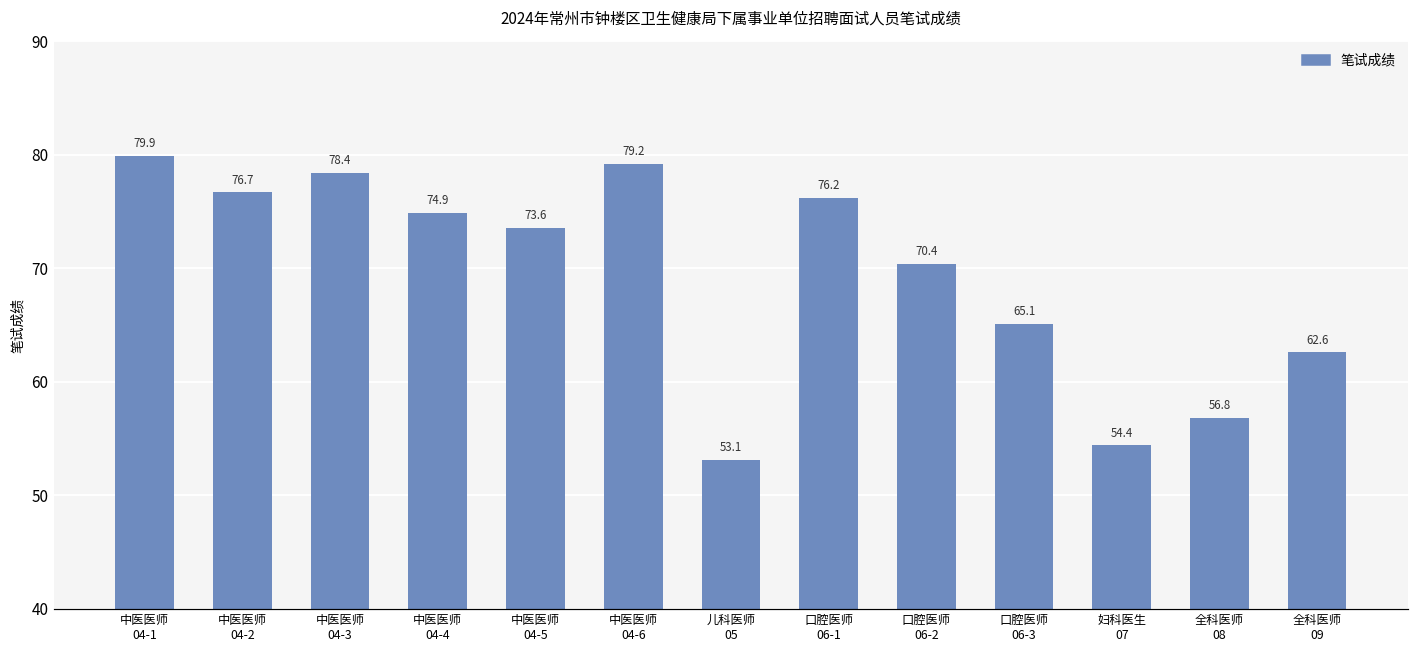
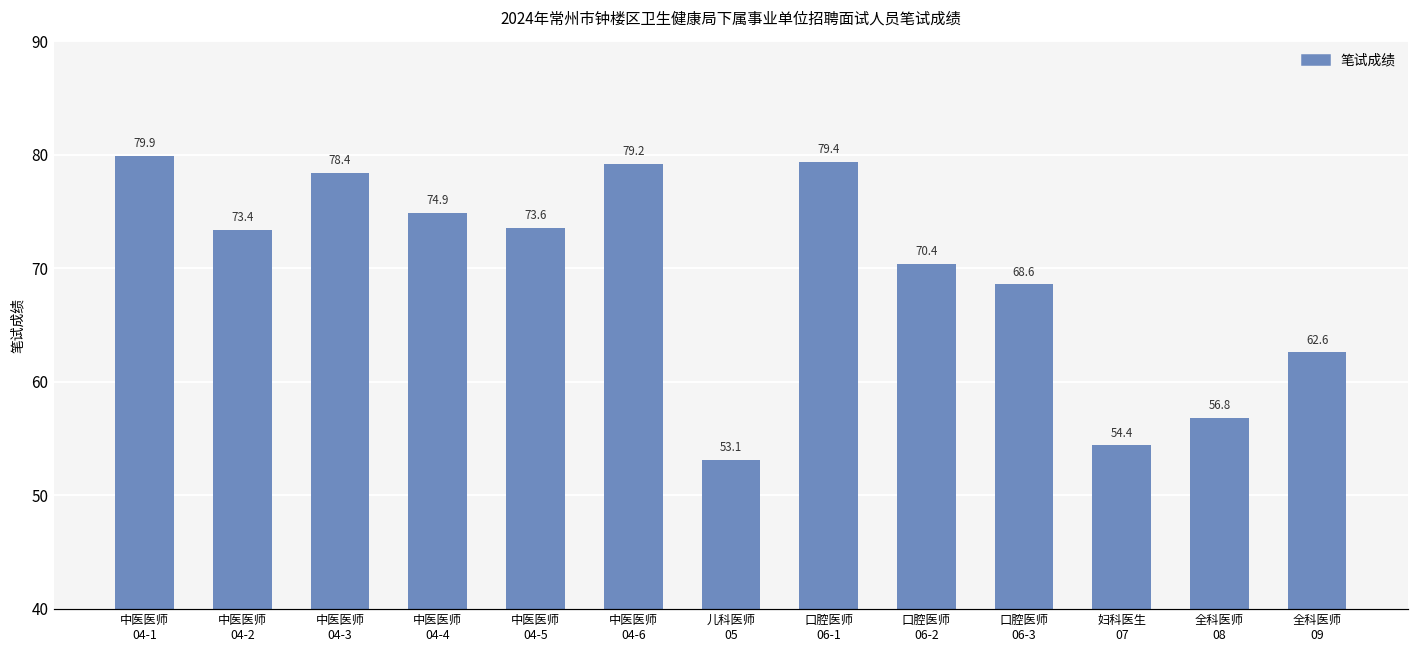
中医医师 04-2: 76.7 -> 73.4
口腔医师 06-1: 76.2 -> 79.4
口腔医师 06-3: 65.1 -> 68.6
